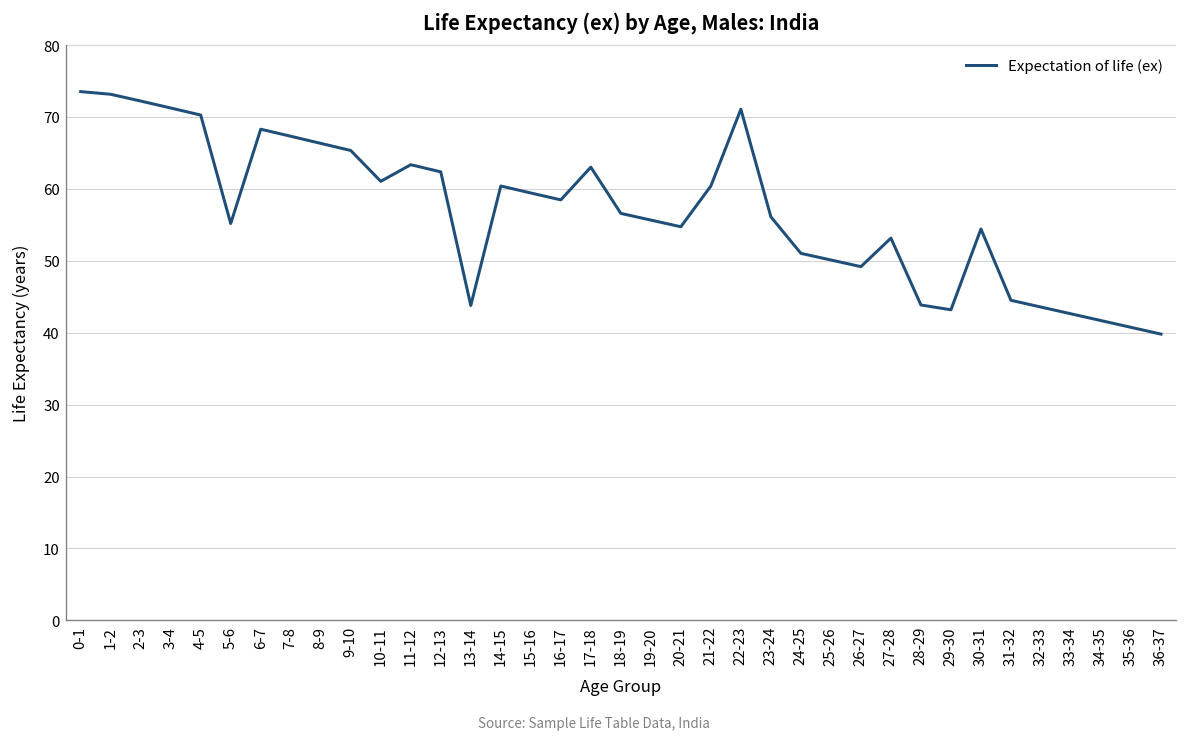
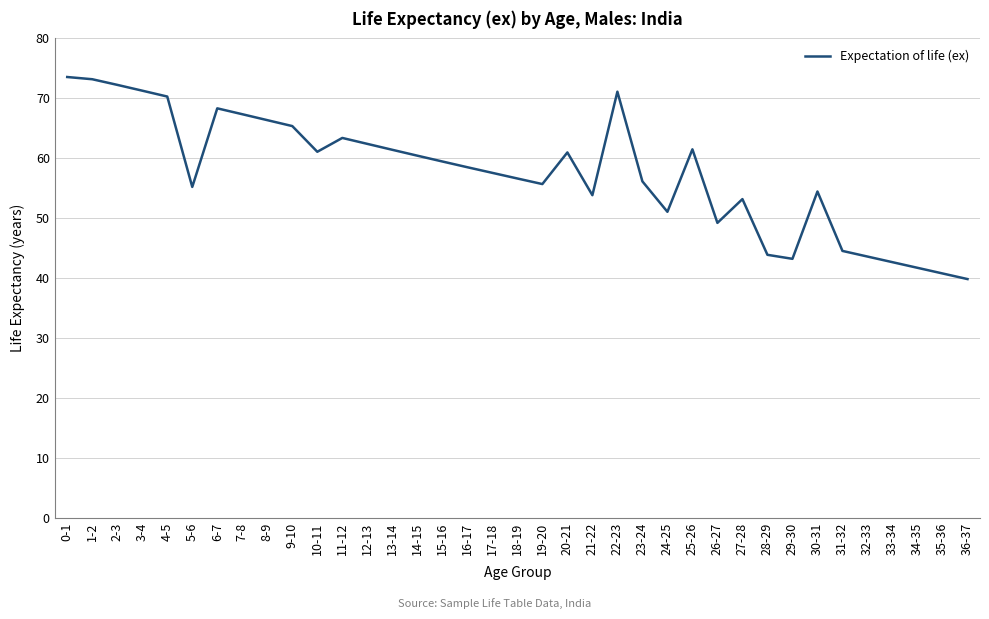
13-14: 44 -> 61
17-18: 63 -> 58
20-21: 55 -> 61
21-22: 60 -> 54
25-26: 50 -> 61
